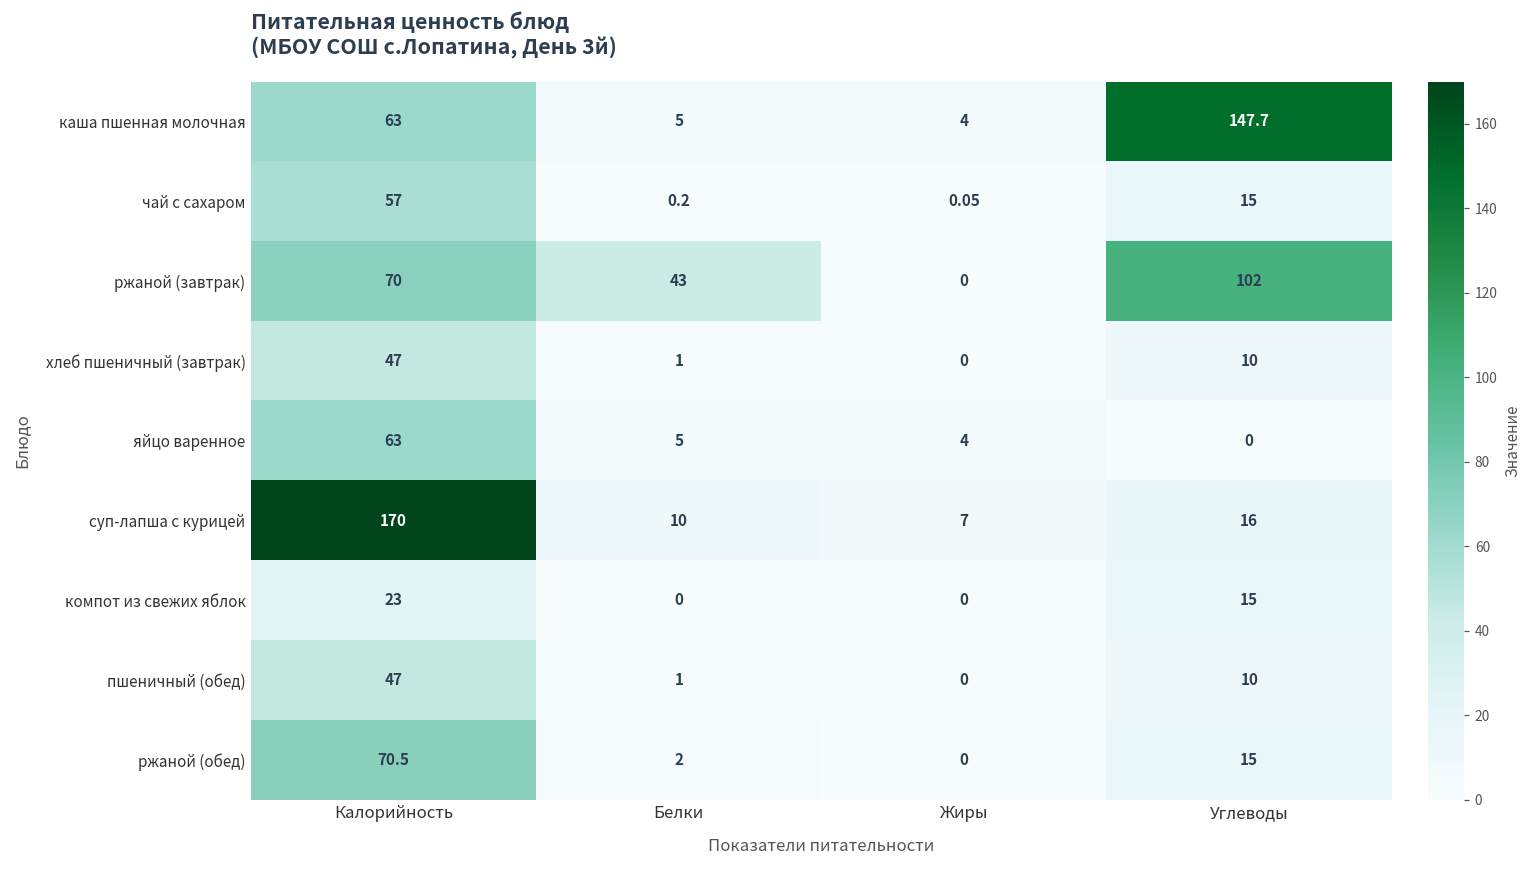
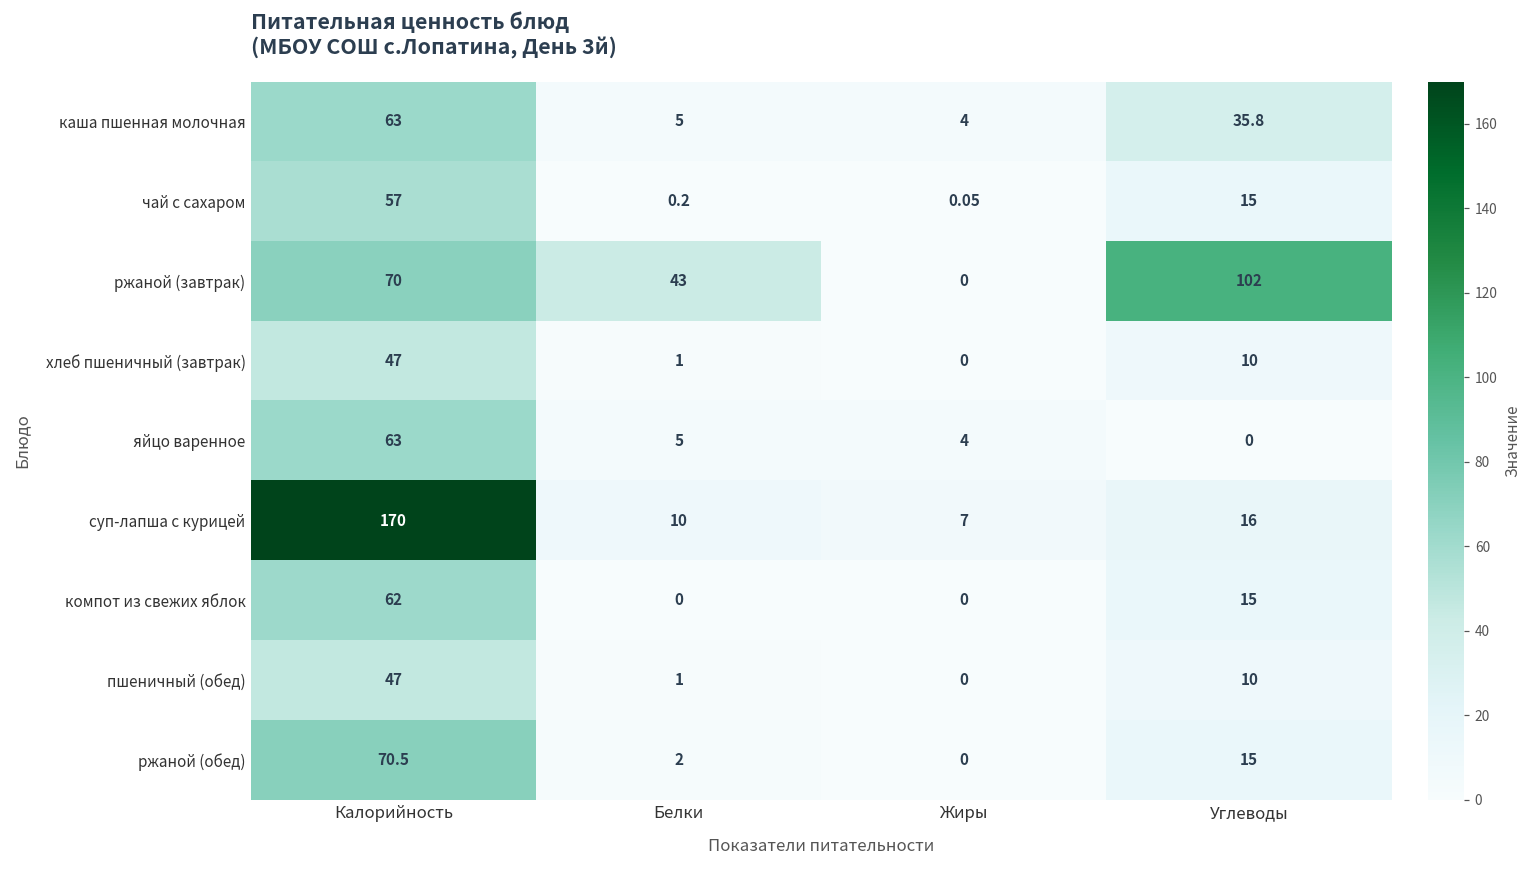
каша пшенная молочная, Углеводы: 147.7 -> 35.8
компот из свежих яблок, Калорийность: 23 -> 62
